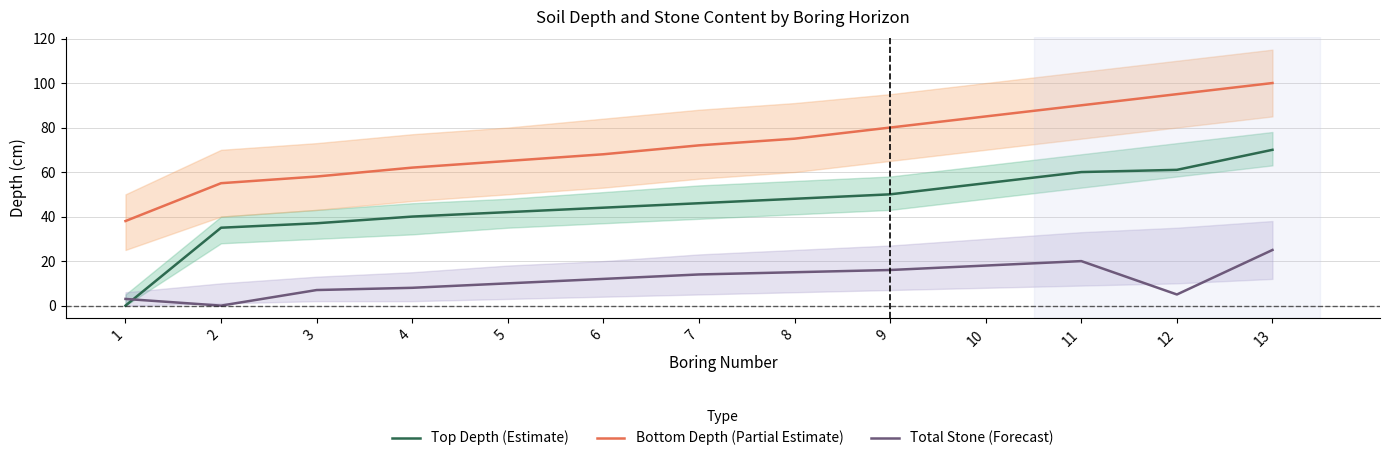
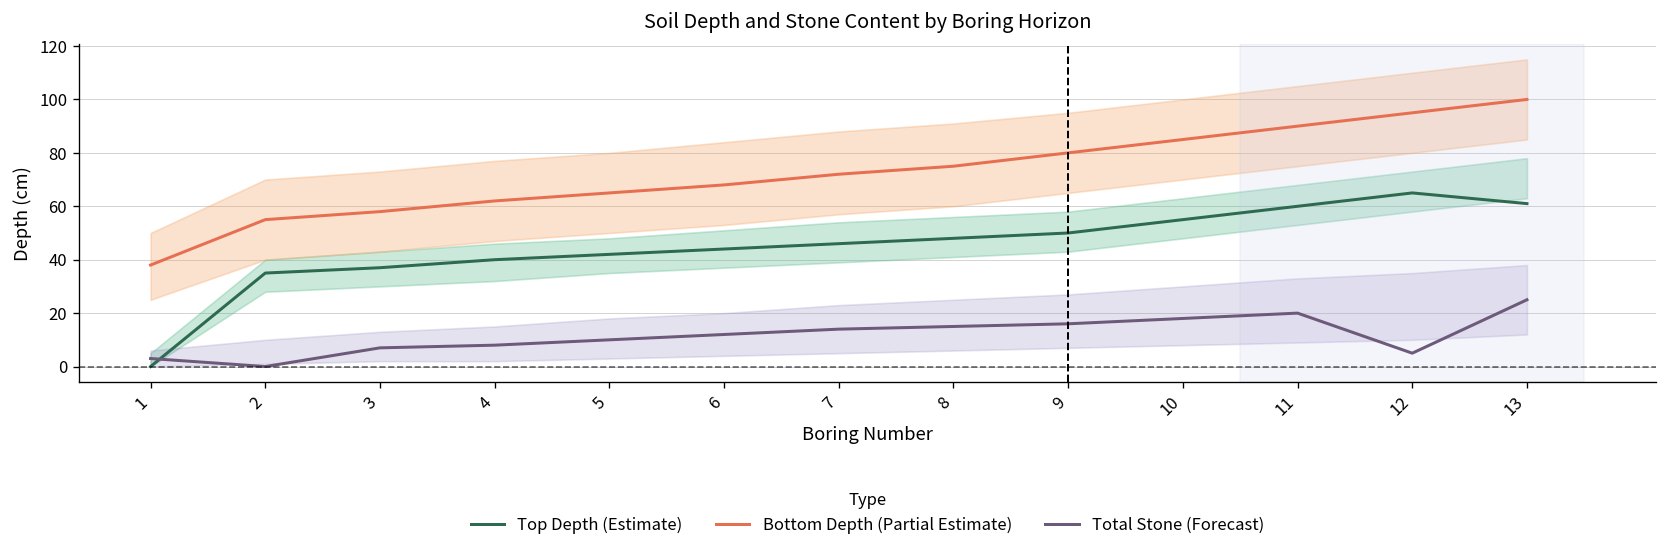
Top Depth (Estimate), 12: 61 -> 65
Top Depth (Estimate), 13: 70 -> 61
